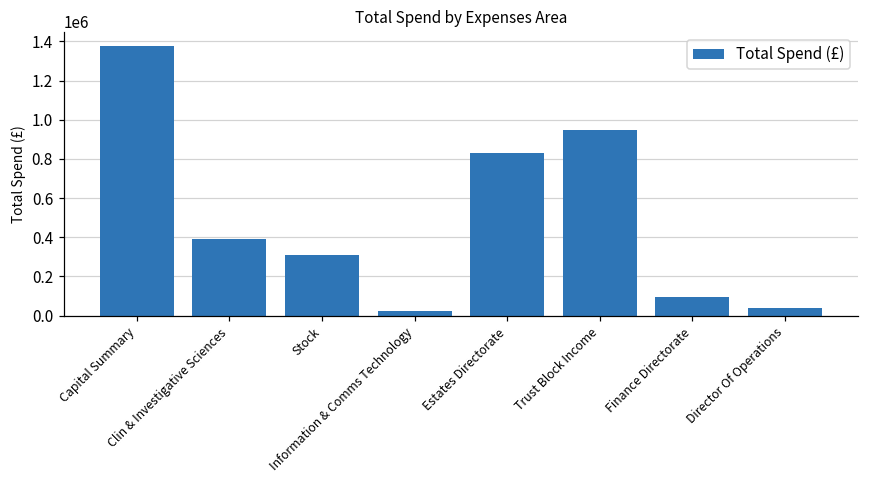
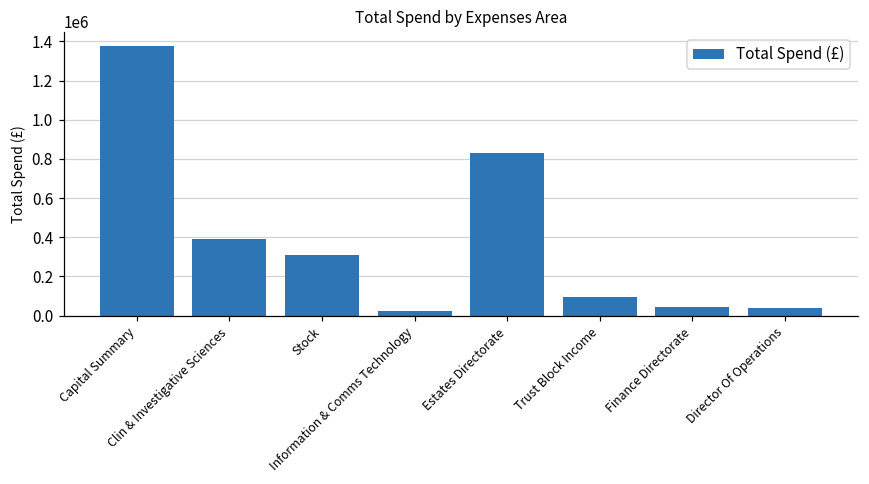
Trust Block Income: 950000 -> 100000
Finance Directorate: 90000 -> 50000
